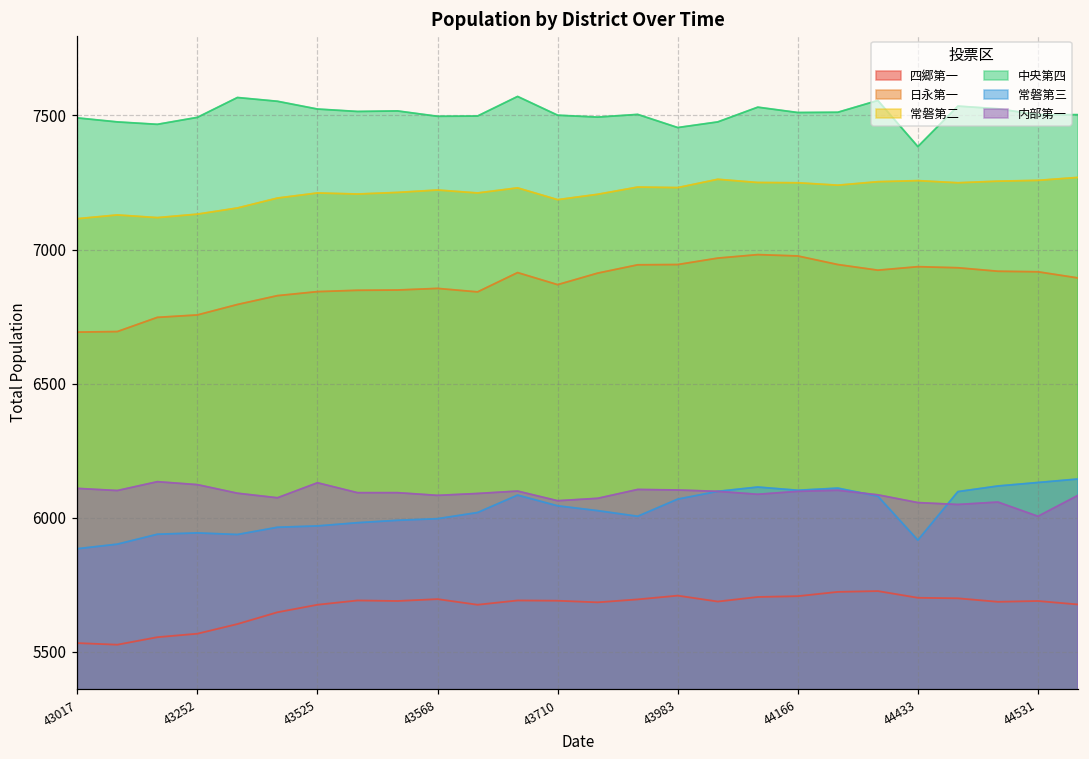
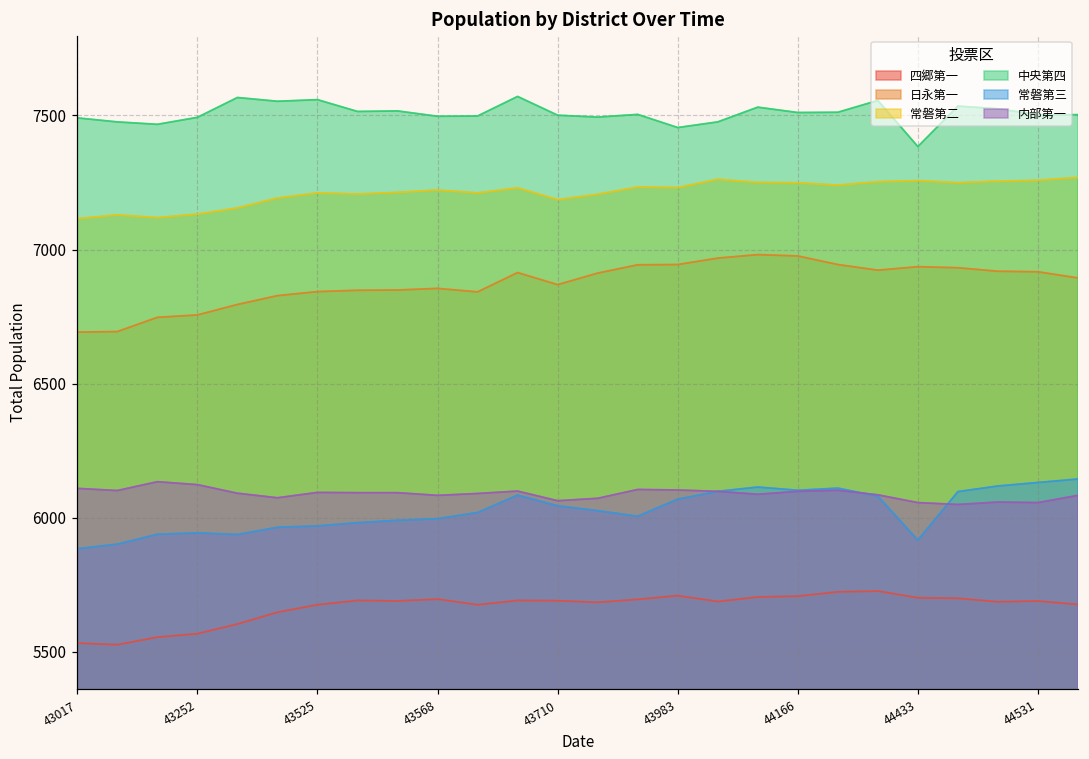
中央第四, 43525: 7520 -> 7560
内部第一, 43525: 6130 -> 6090
内部第一, 44531: 6010 -> 6060
